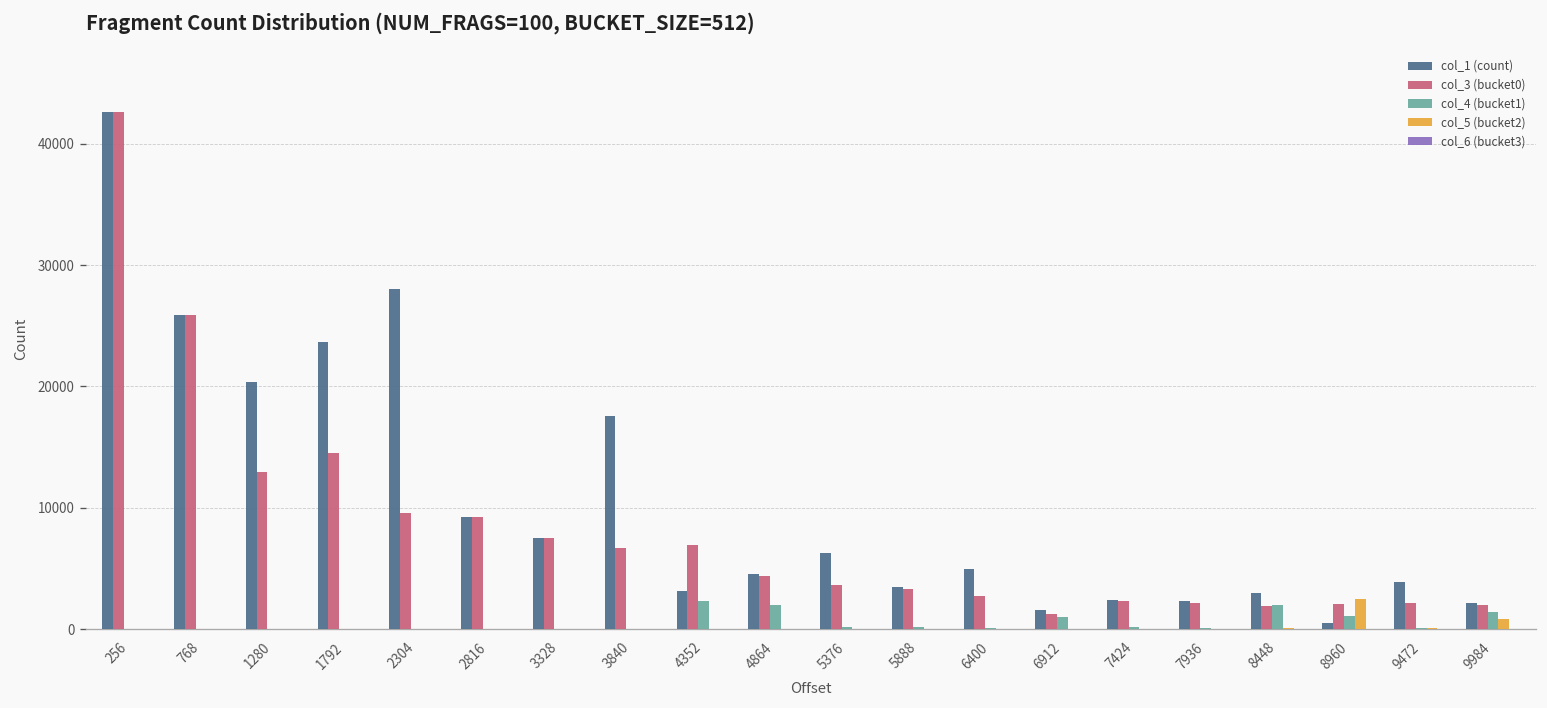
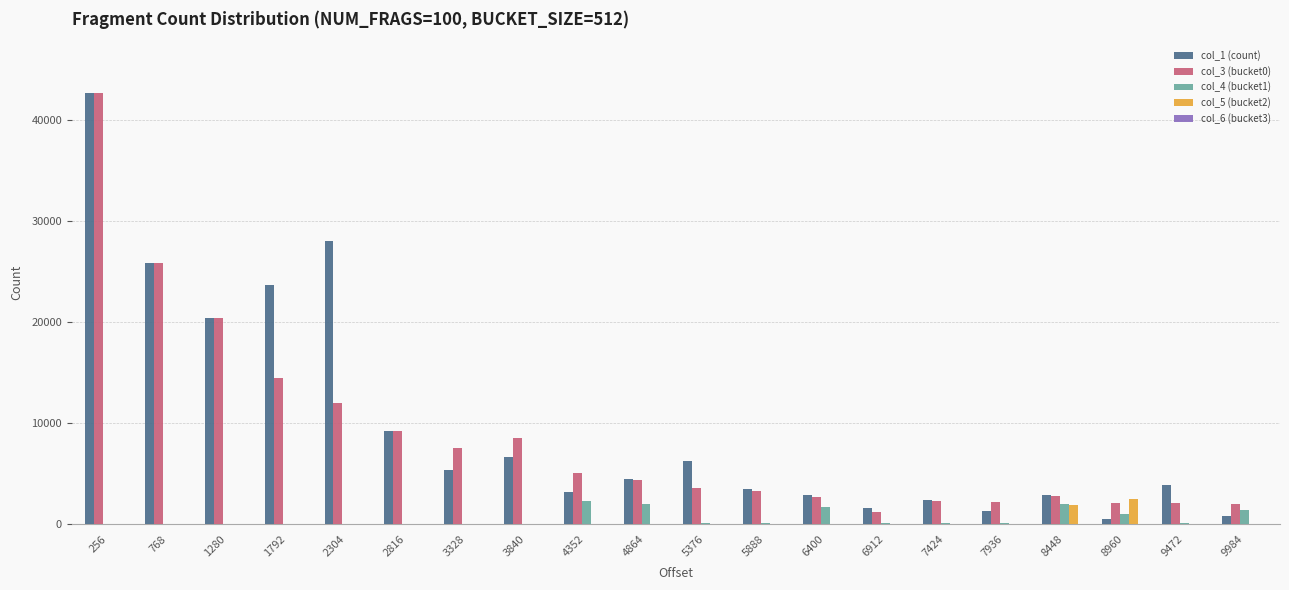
col_3 (bucket0), 1280: 13000 -> 20400
col_3 (bucket0), 2304: 9500 -> 12000
col_1 (count), 3328: 7500 -> 5300
col_1 (count), 3840: 17600 -> 6700
col_3 (bucket0), 3840: 6700 -> 8500
col_3 (bucket0), 4352: 6900 -> 5100
col_1 (count), 6400: 5000 -> 2900
col_4 (bucket1), 6400: 100 -> 1700
col_4 (bucket1), 6912: 1000 -> 100
col_1 (count), 7936: 2300 -> 1300
col_3 (bucket0), 8448: 1900 -> 2800
col_5 (bucket2), 8448: 100 -> 1900
col_1 (count), 9984: 2200 -> 800
col_5 (bucket2), 9984: 900 -> 100
